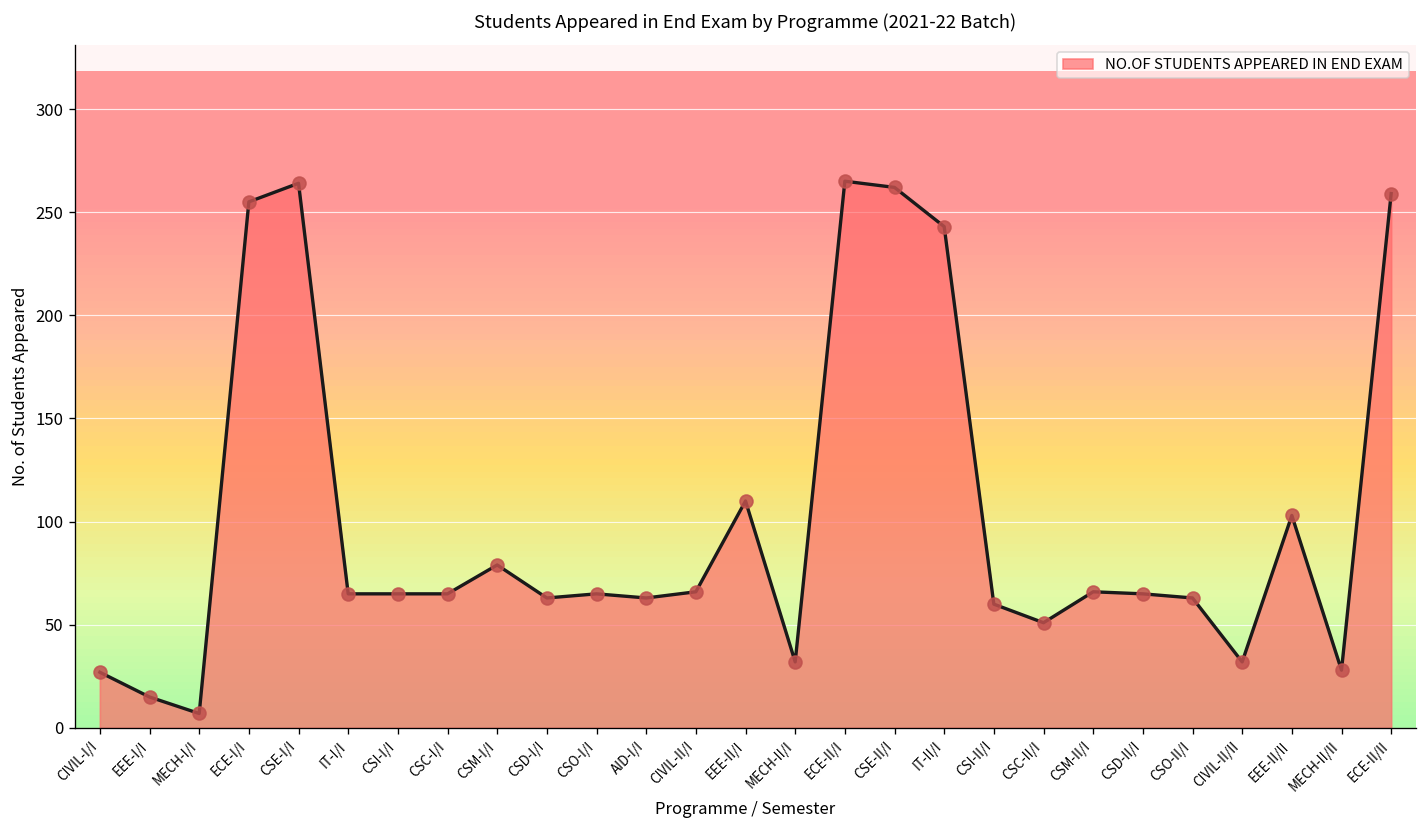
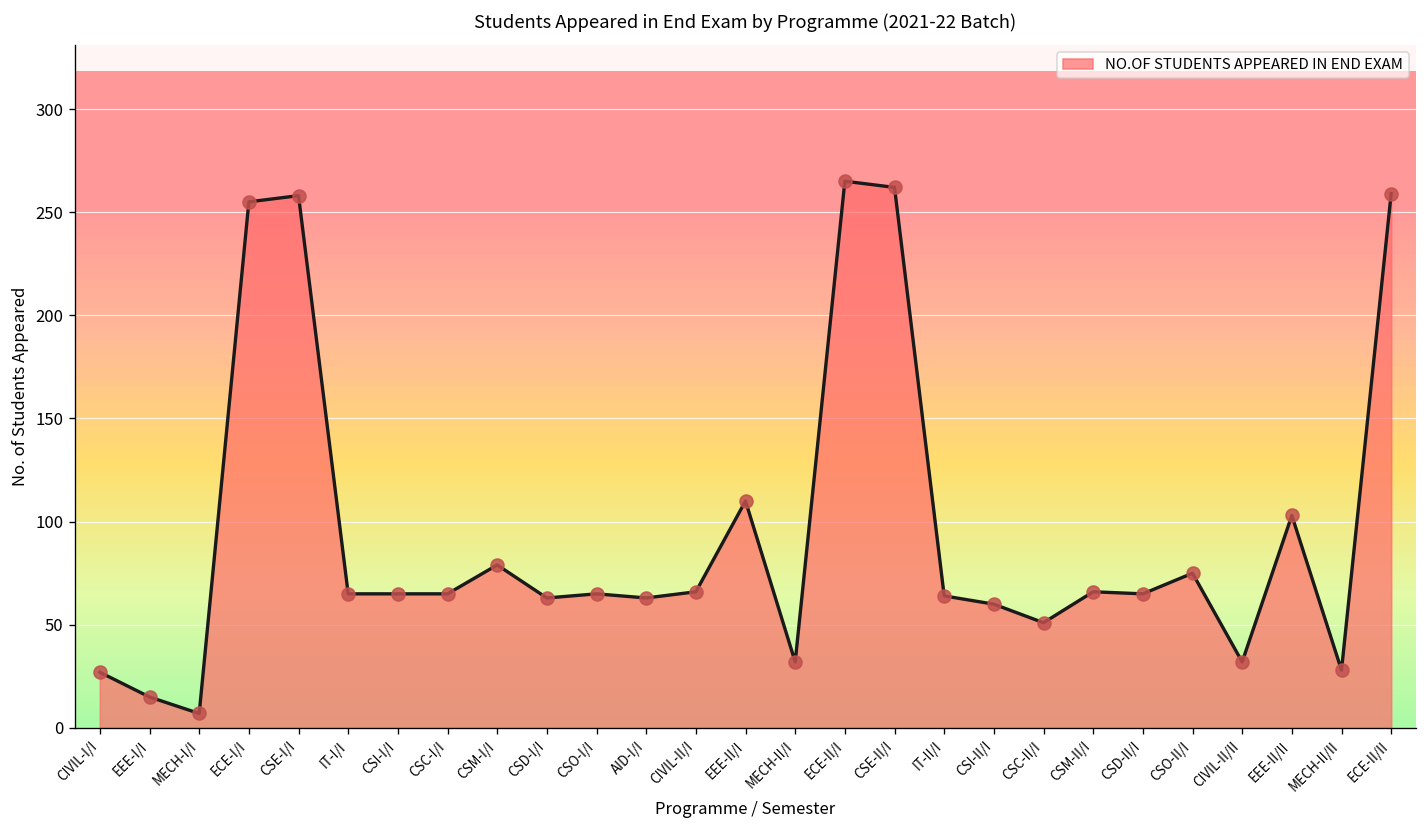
CSE-I/I: 264 -> 258
IT-II/I: 243 -> 64
CSO-II/I: 63 -> 75
